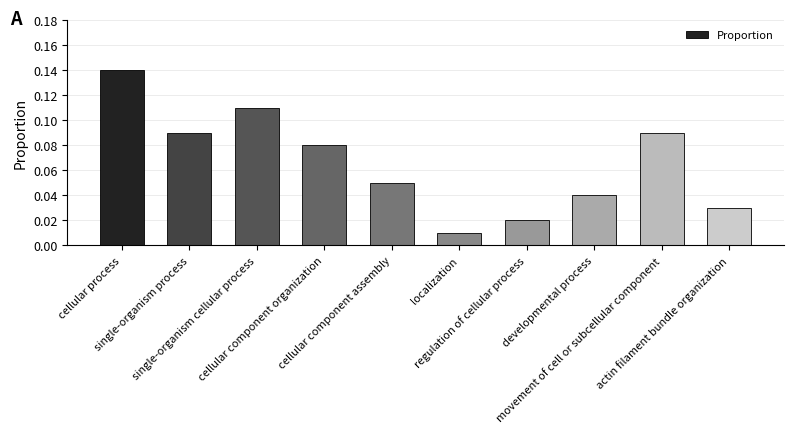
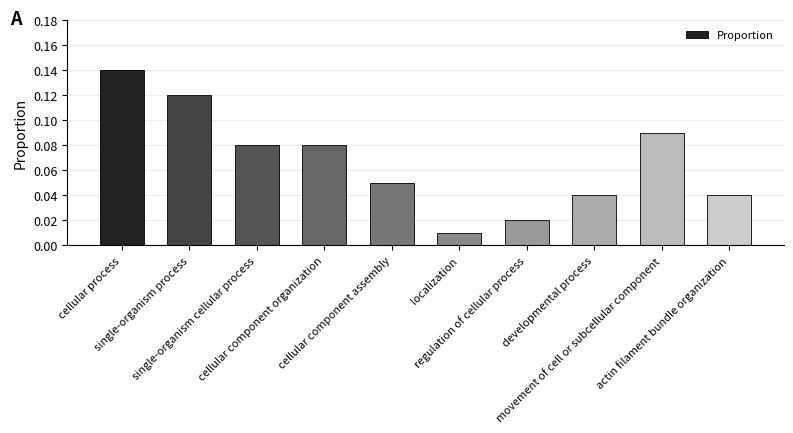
single-organism process: 0.09 -> 0.12
single-organism cellular process: 0.11 -> 0.08
actin filament bundle organization: 0.03 -> 0.04
